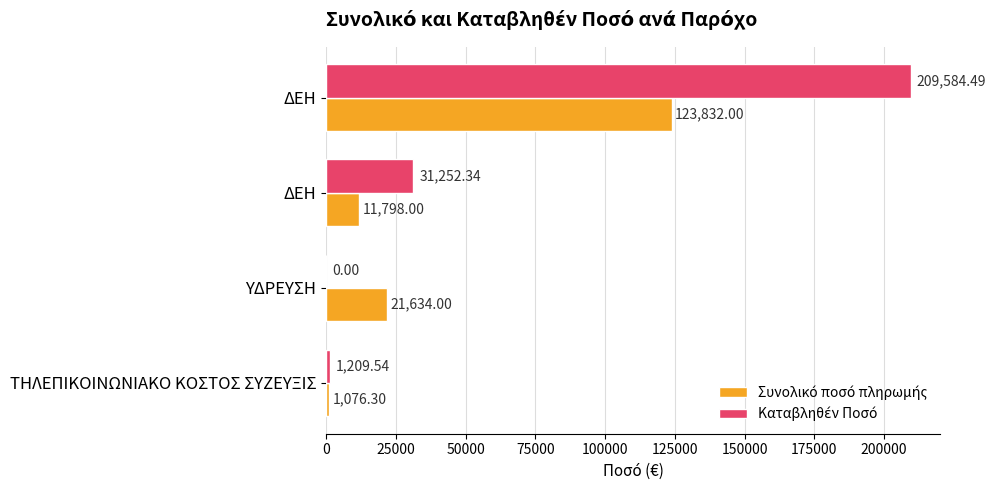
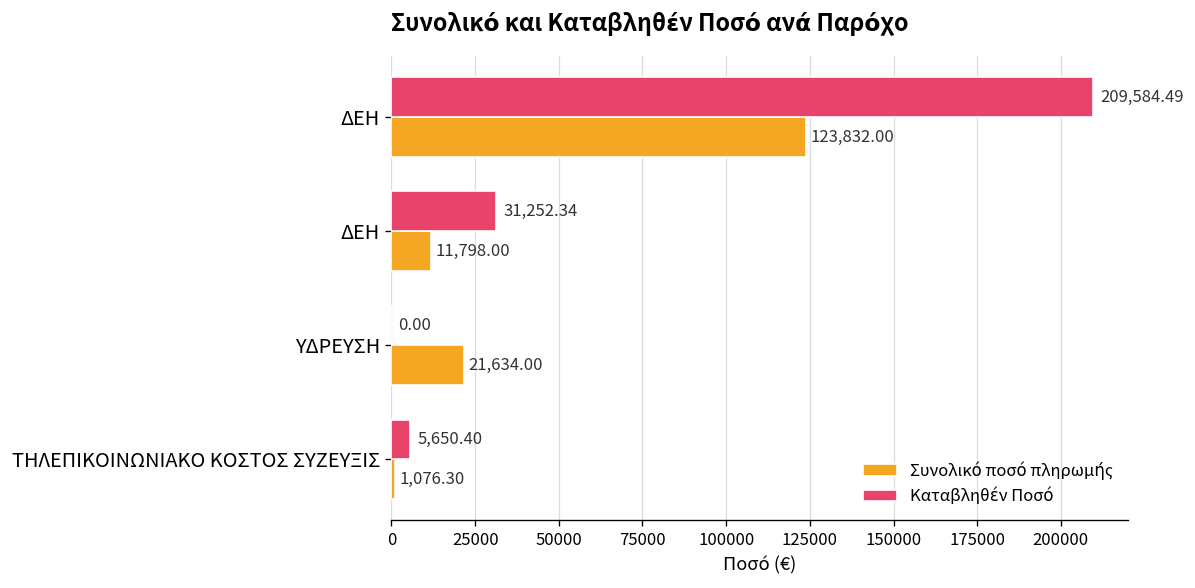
Καταβληθέν Ποσό, ΤΗΛΕΠΙΚΟΙΝΩΝΙΑΚΟ ΚΟΣΤΟΣ ΣΥΖΕΥΞΙΣ: 1,209.54 -> 5,650.40
